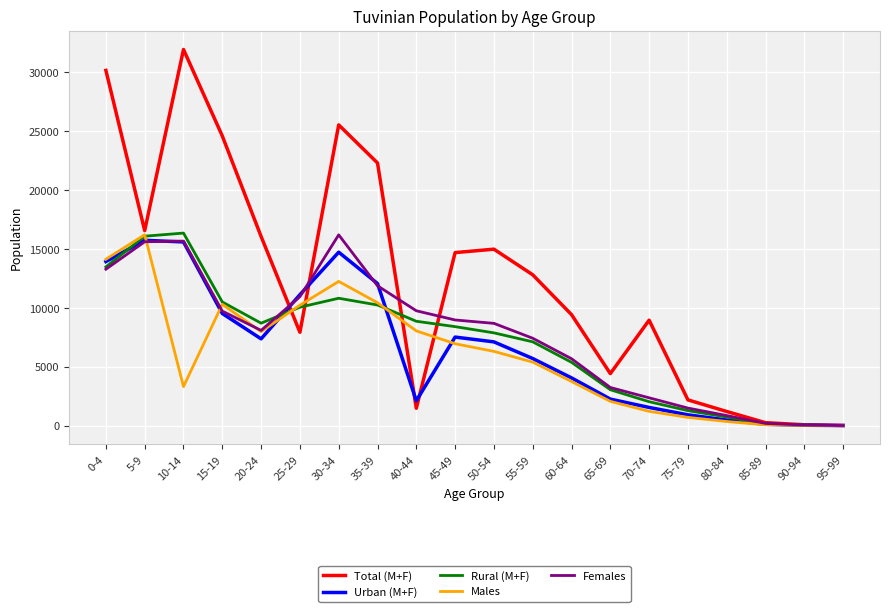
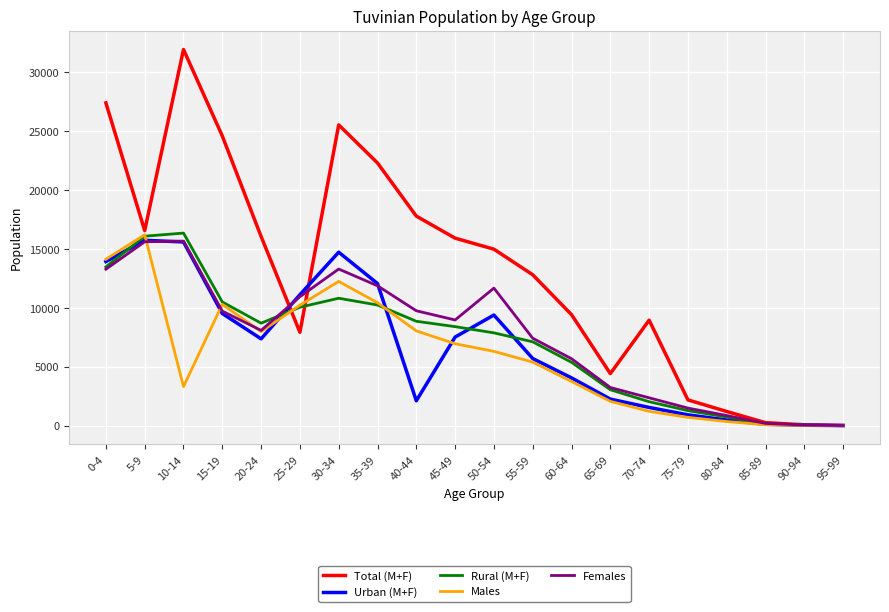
Total (M+F), 0-4: 30200 -> 27400
Females, 30-34: 16200 -> 13300
Total (M+F), 40-44: 1500 -> 17800
Total (M+F), 45-49: 14700 -> 15900
Urban (M+F), 50-54: 7100 -> 9400
Females, 50-54: 8700 -> 11700
